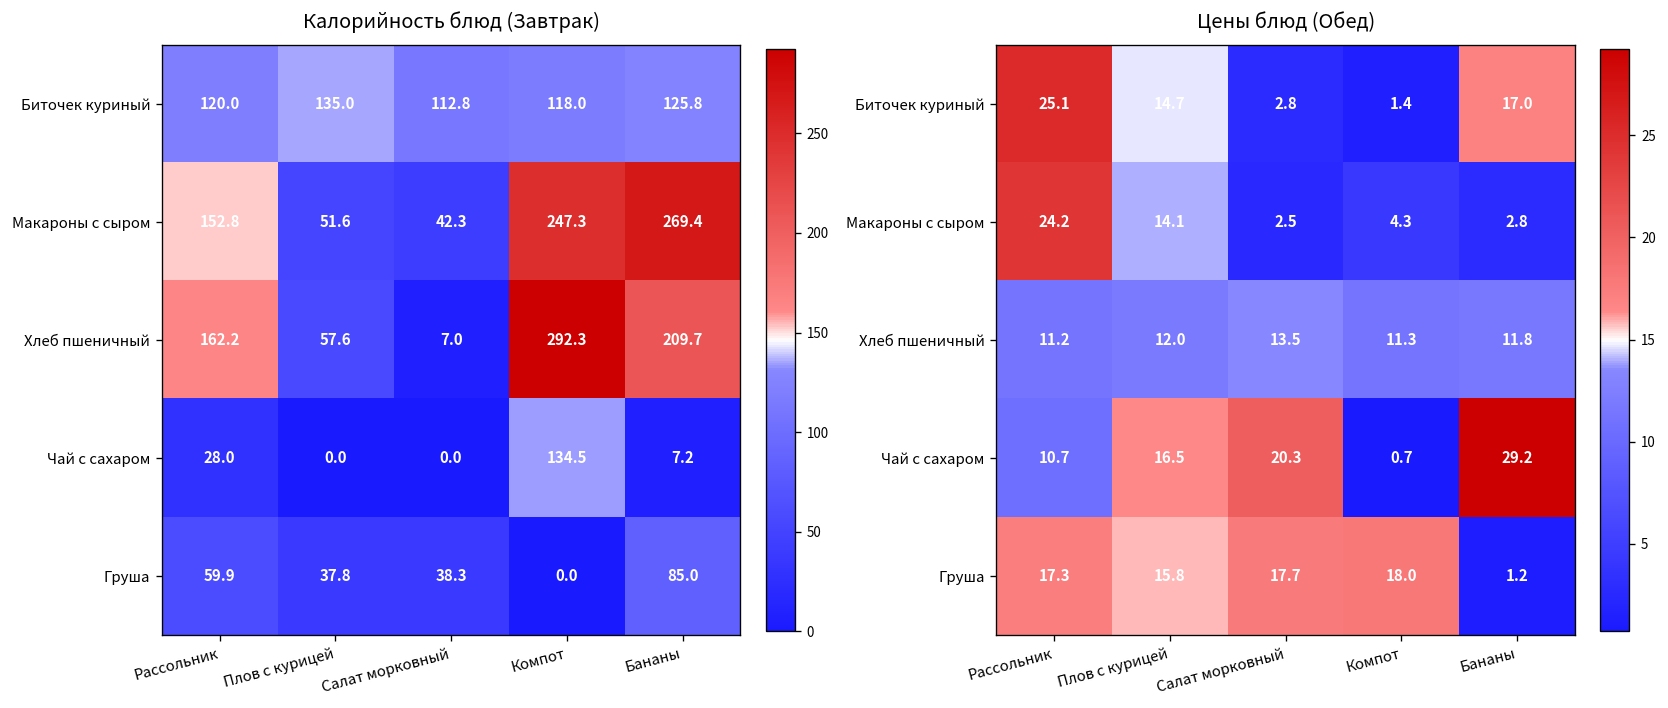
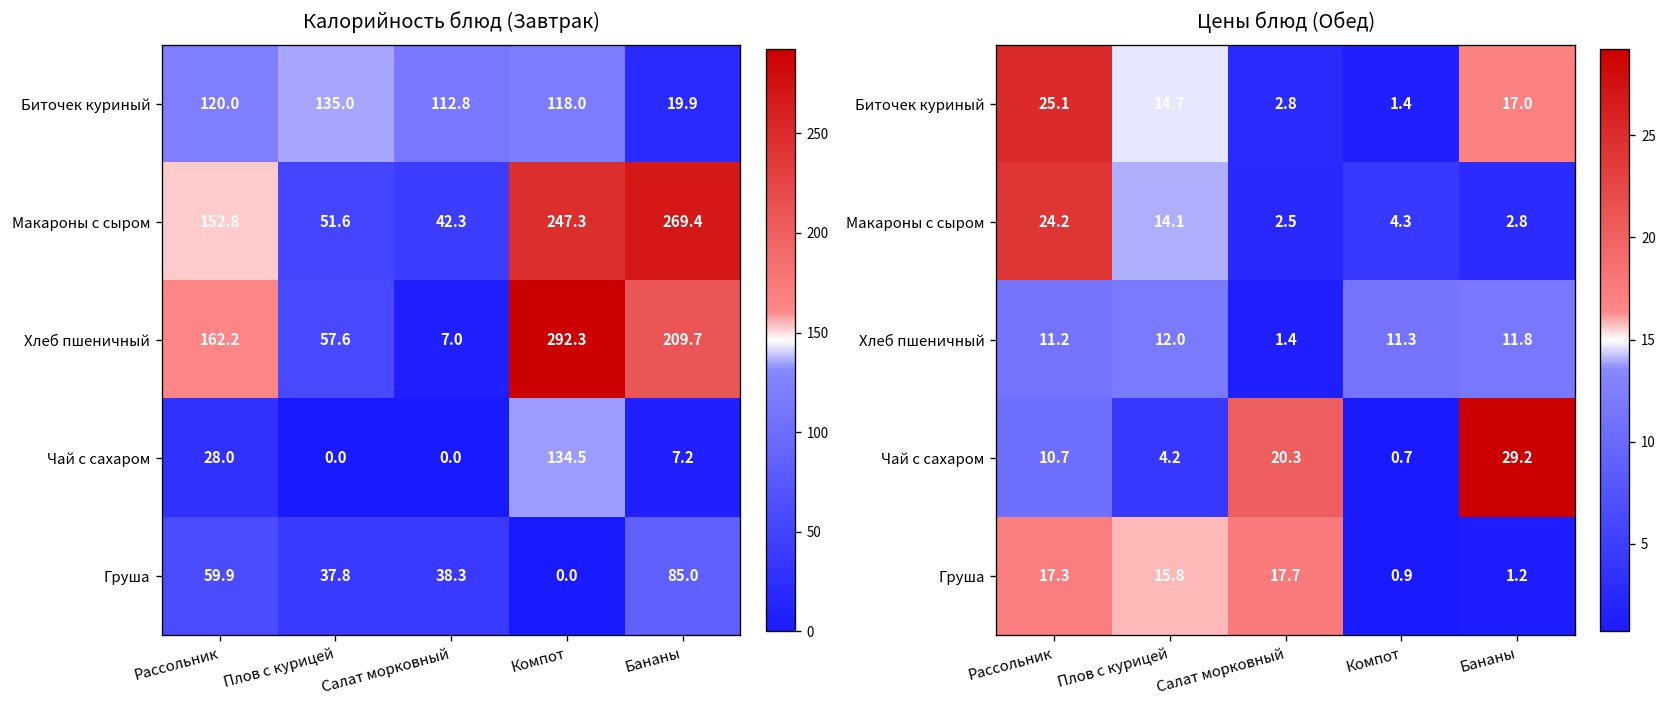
Калорийность блюд (Завтрак), Биточек куриный, Бананы: 125.8 -> 19.9
Цены блюд (Обед), Хлеб пшеничный, Салат морковный: 13.5 -> 1.4
Цены блюд (Обед), Чай с сахаром, Плов с курицей: 16.5 -> 4.2
Цены блюд (Обед), Груша, Компот: 18.0 -> 0.9
